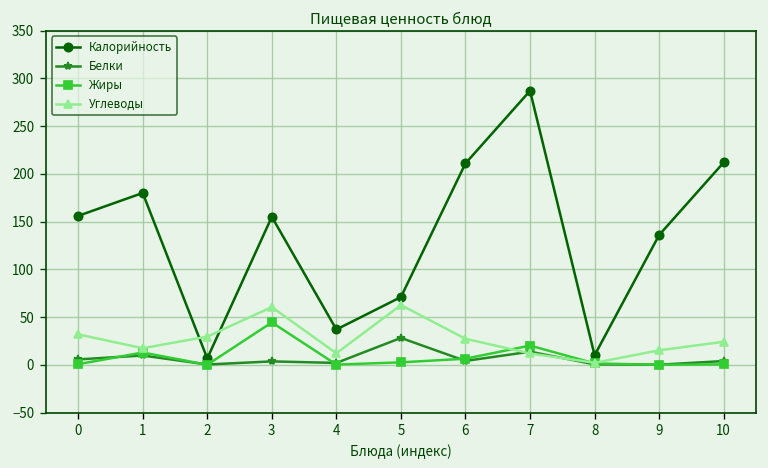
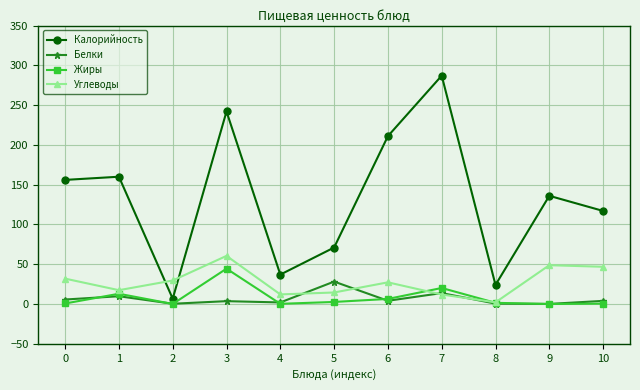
Калорийность, 1: 180 -> 160
Калорийность, 3: 160 -> 240
Углеводы, 5: 60 -> 10
Калорийность, 8: 10 -> 20
Углеводы, 9: 20 -> 50
Калорийность, 10: 210 -> 120
Углеводы, 10: 20 -> 50
